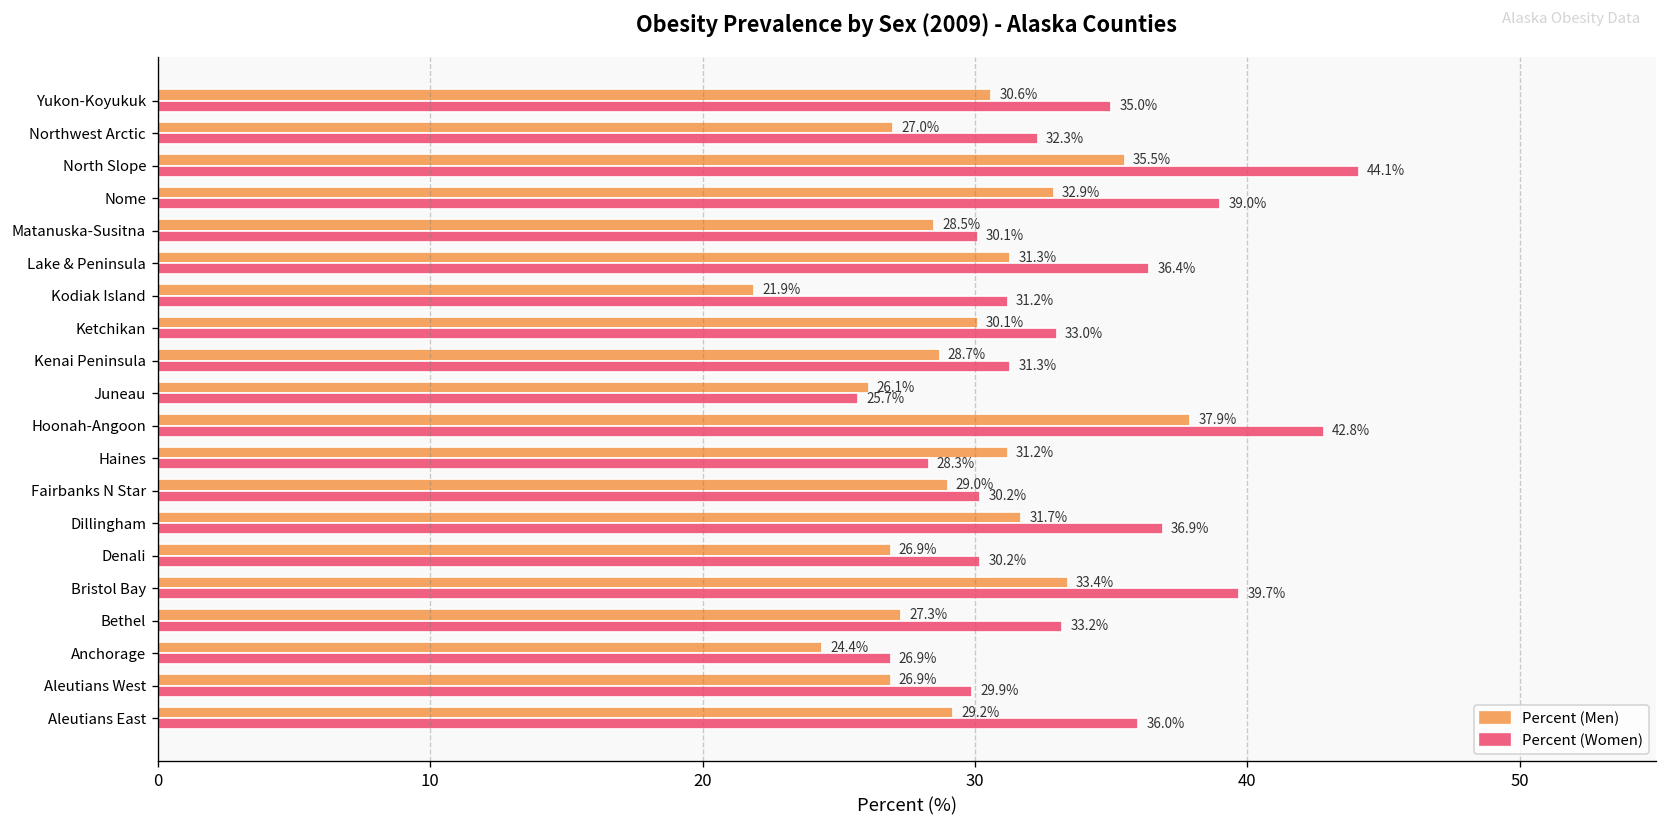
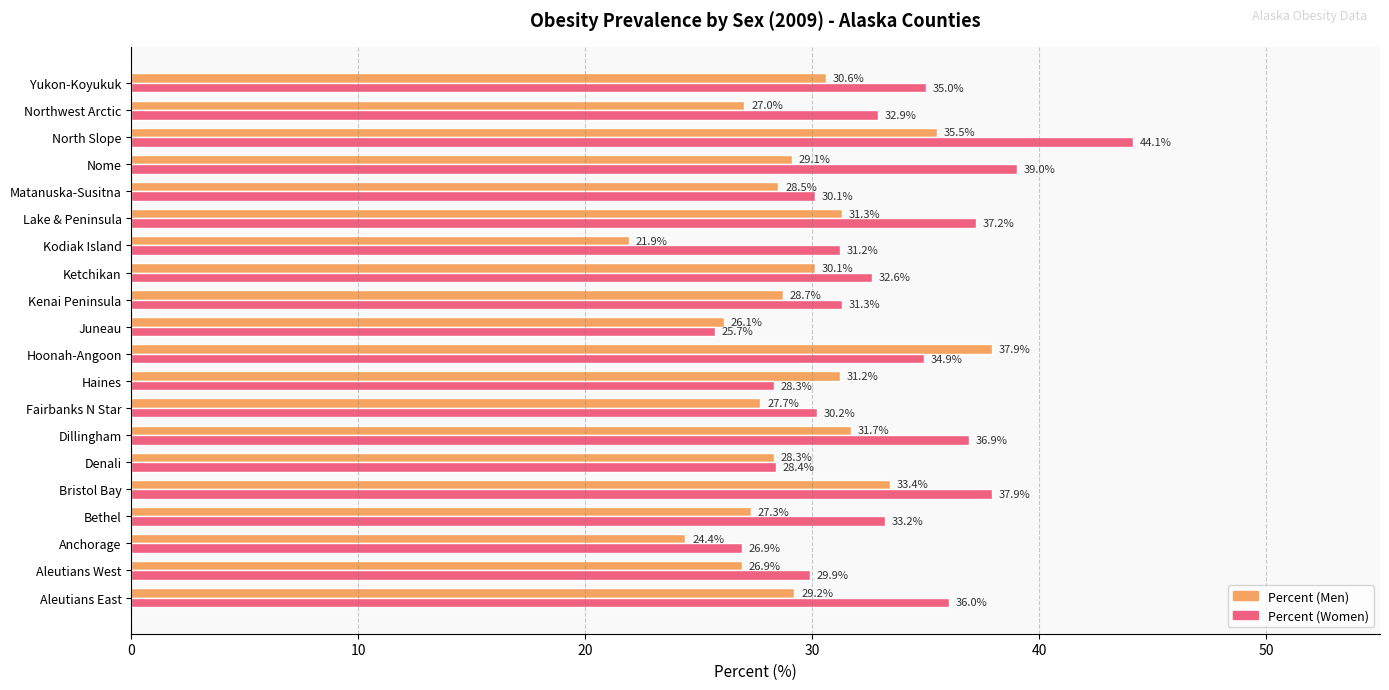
Percent (Women), Northwest Arctic: 32.3% -> 32.9%
Percent (Men), Nome: 32.9% -> 29.1%
Percent (Women), Lake & Peninsula: 36.4% -> 37.2%
Percent (Women), Ketchikan: 33.0% -> 32.6%
Percent (Women), Hoonah-Angoon: 42.8% -> 34.9%
Percent (Men), Fairbanks N Star: 29.0% -> 27.7%
Percent (Men), Denali: 26.9% -> 28.3%
Percent (Women), Denali: 30.2% -> 28.4%
Percent (Women), Bristol Bay: 39.7% -> 37.9%
